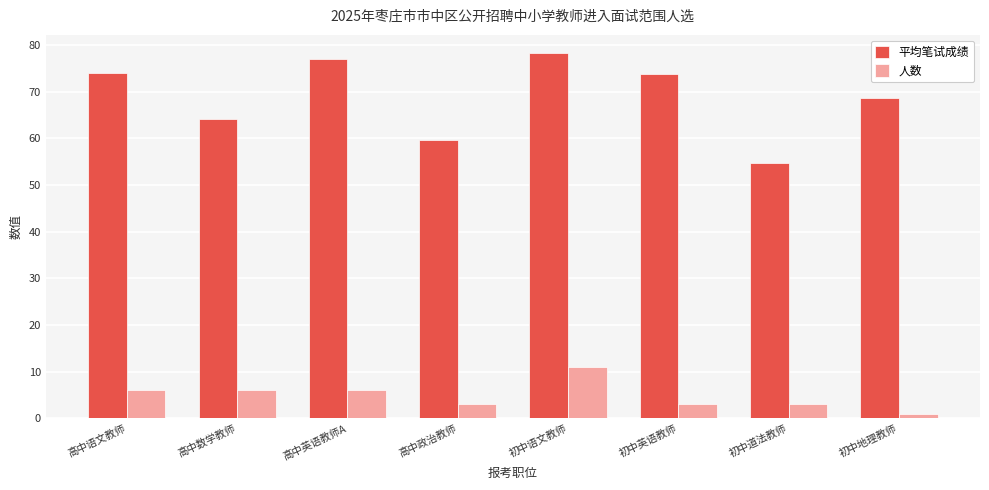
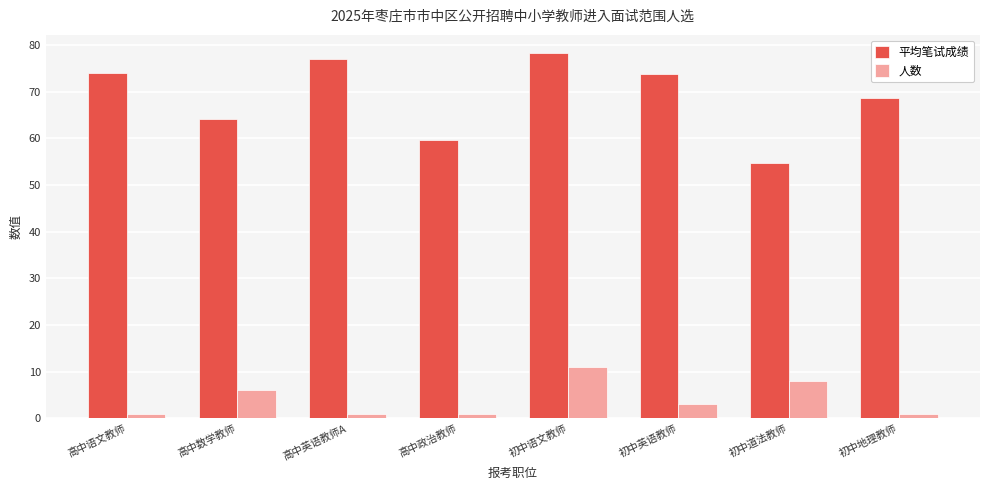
人数, 高中语文教师: 6 -> 1
人数, 高中英语教师A: 6 -> 1
人数, 高中政治教师: 3 -> 1
人数, 初中道法教师: 3 -> 8
